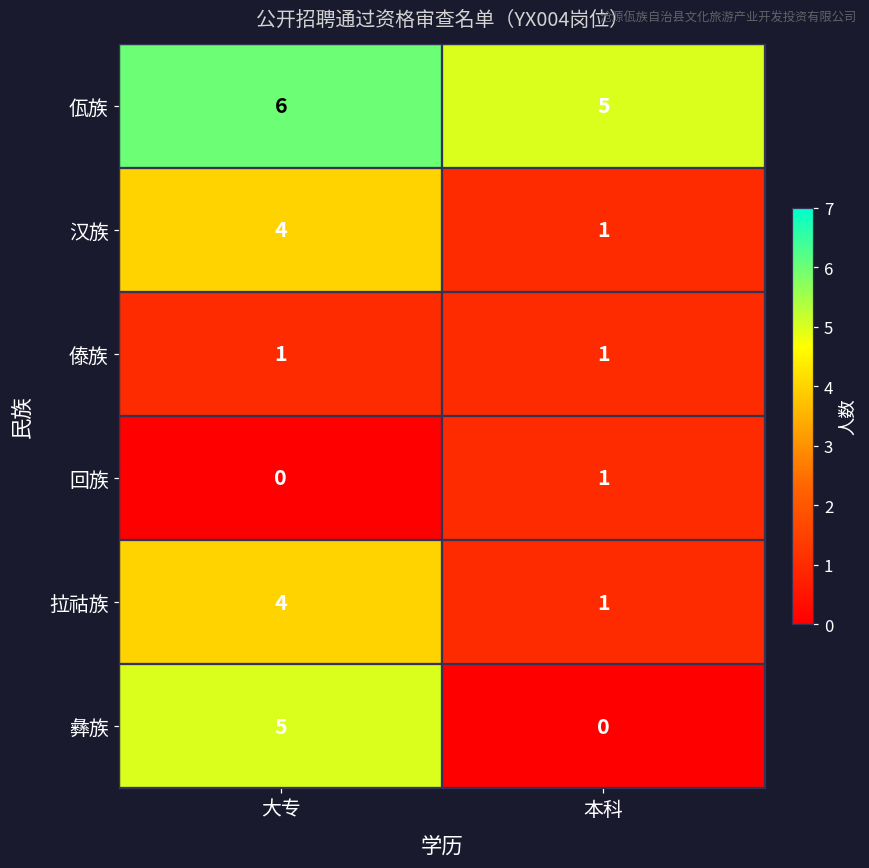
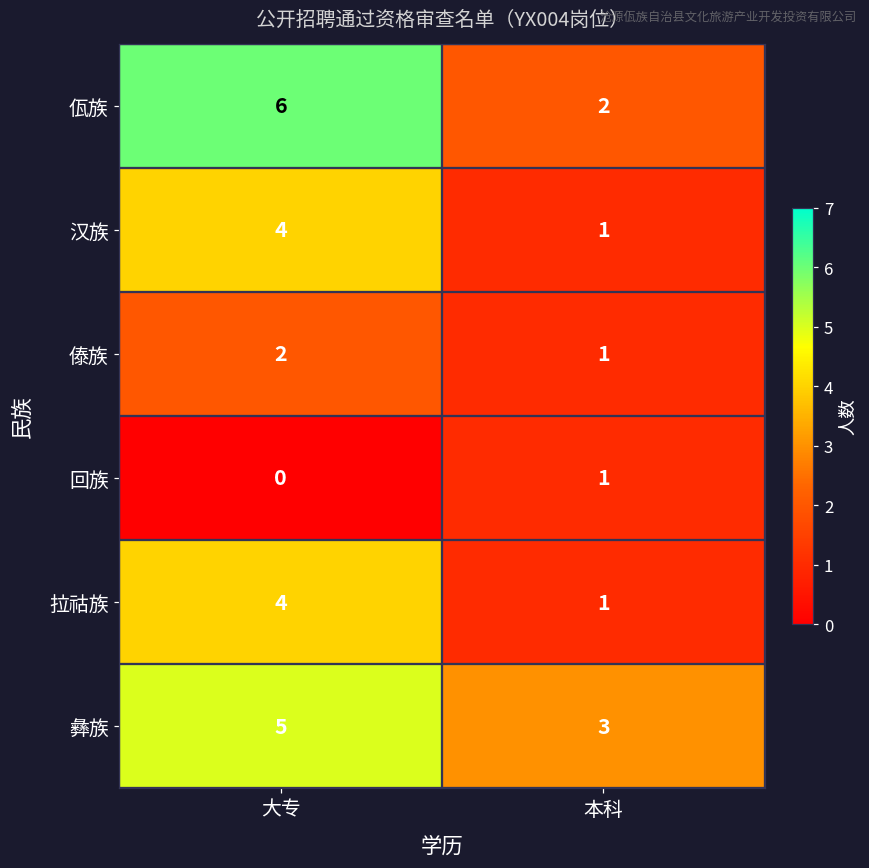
佤族, 本科: 5 -> 2
傣族, 大专: 1 -> 2
彝族, 本科: 0 -> 3
